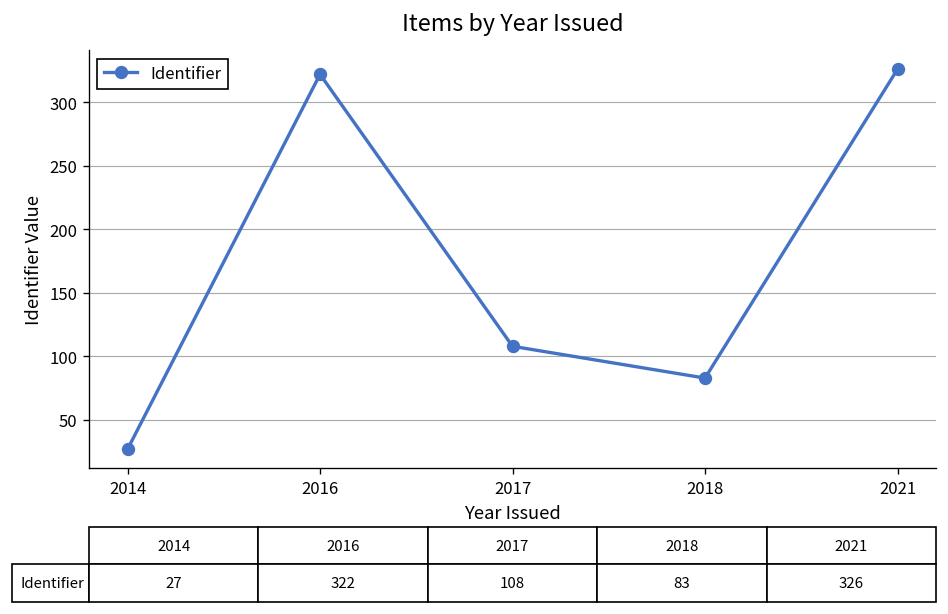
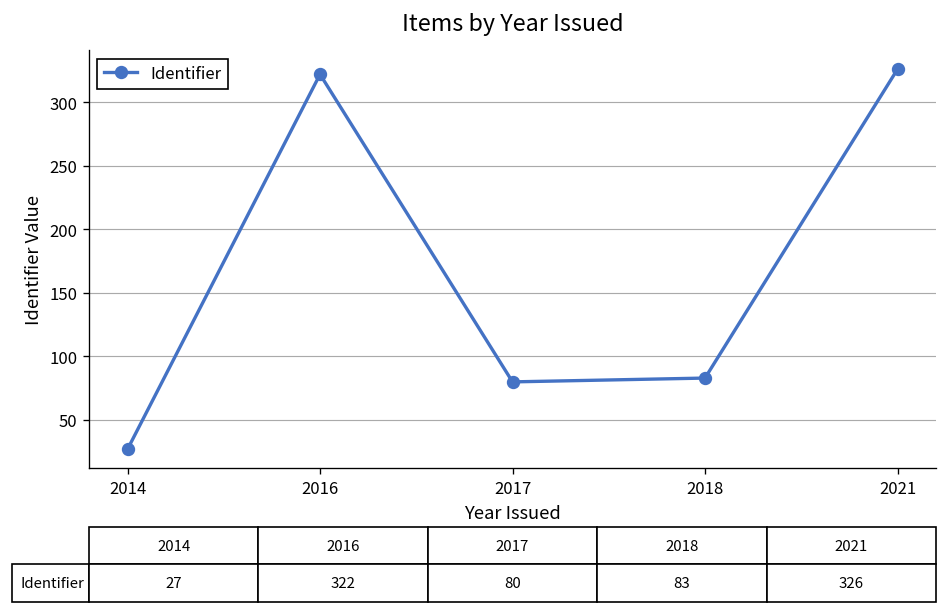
2017: 108 -> 80
